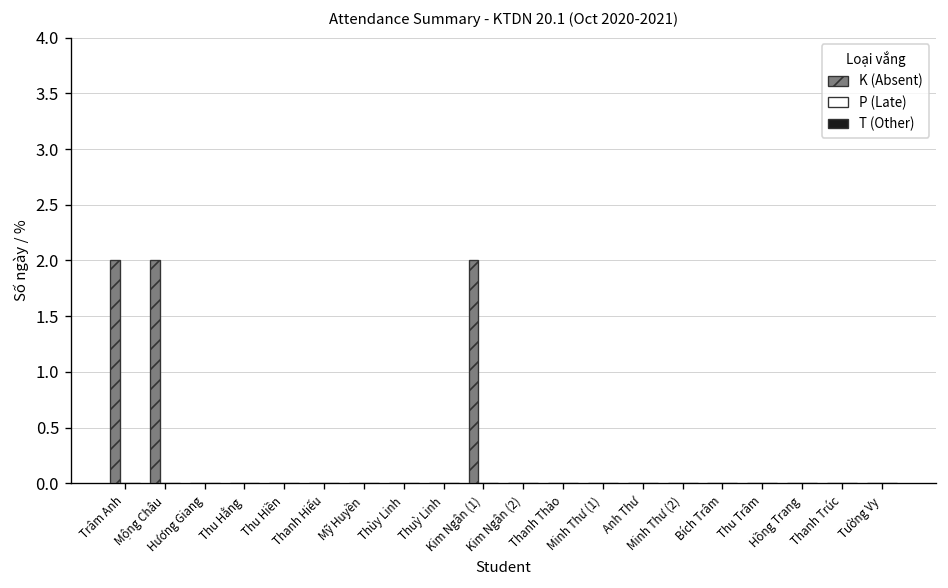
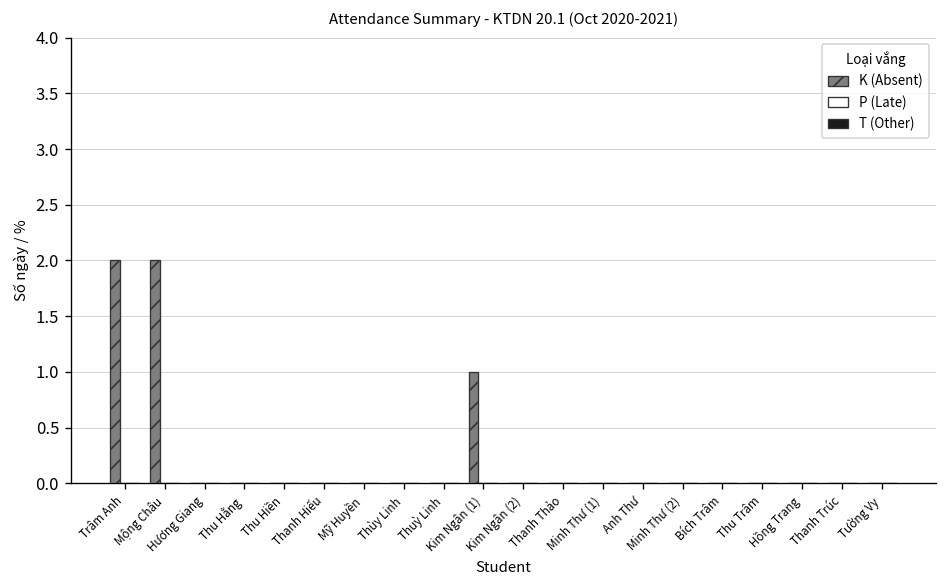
K (Absent), Kim Ngân (1): 2 -> 1
